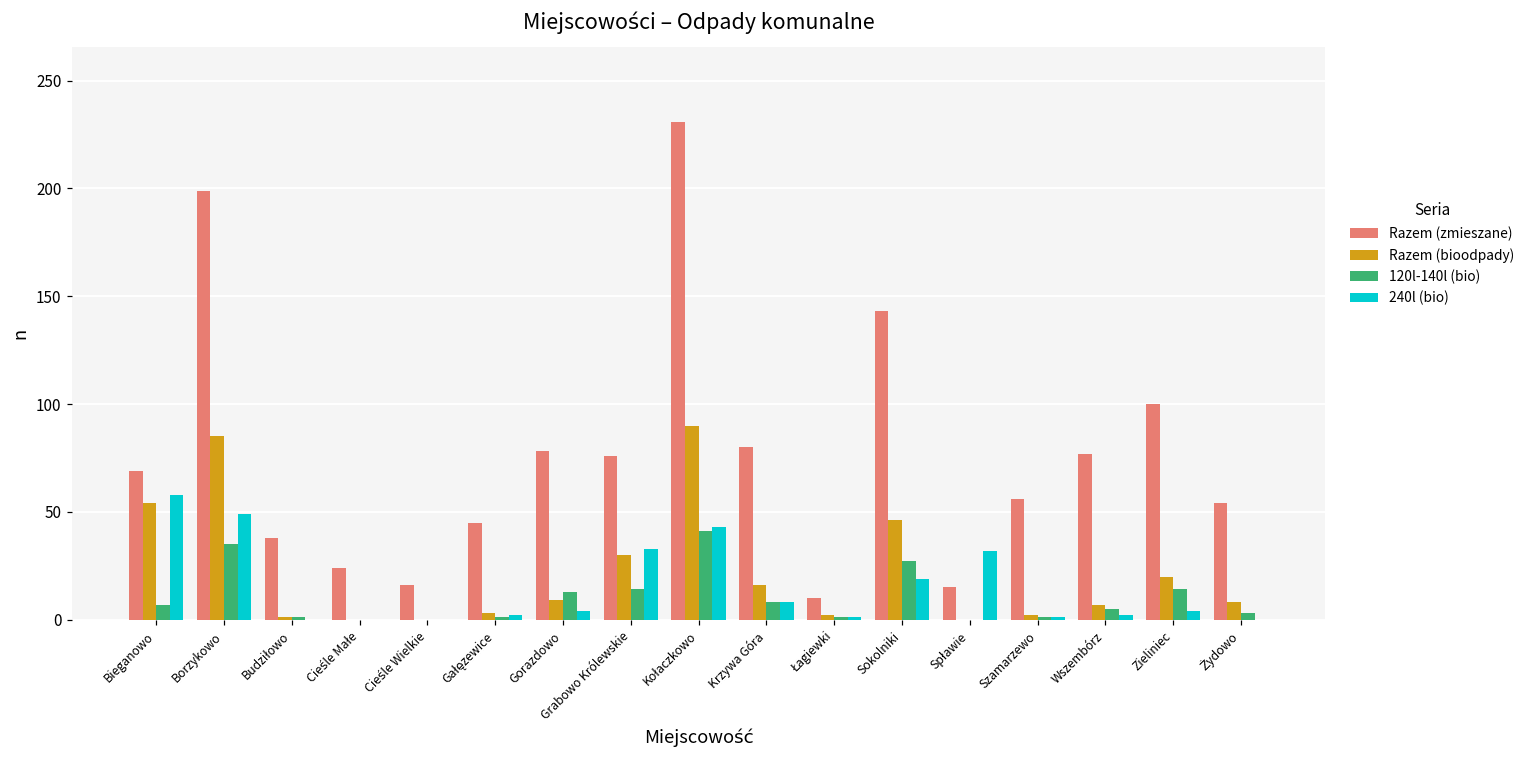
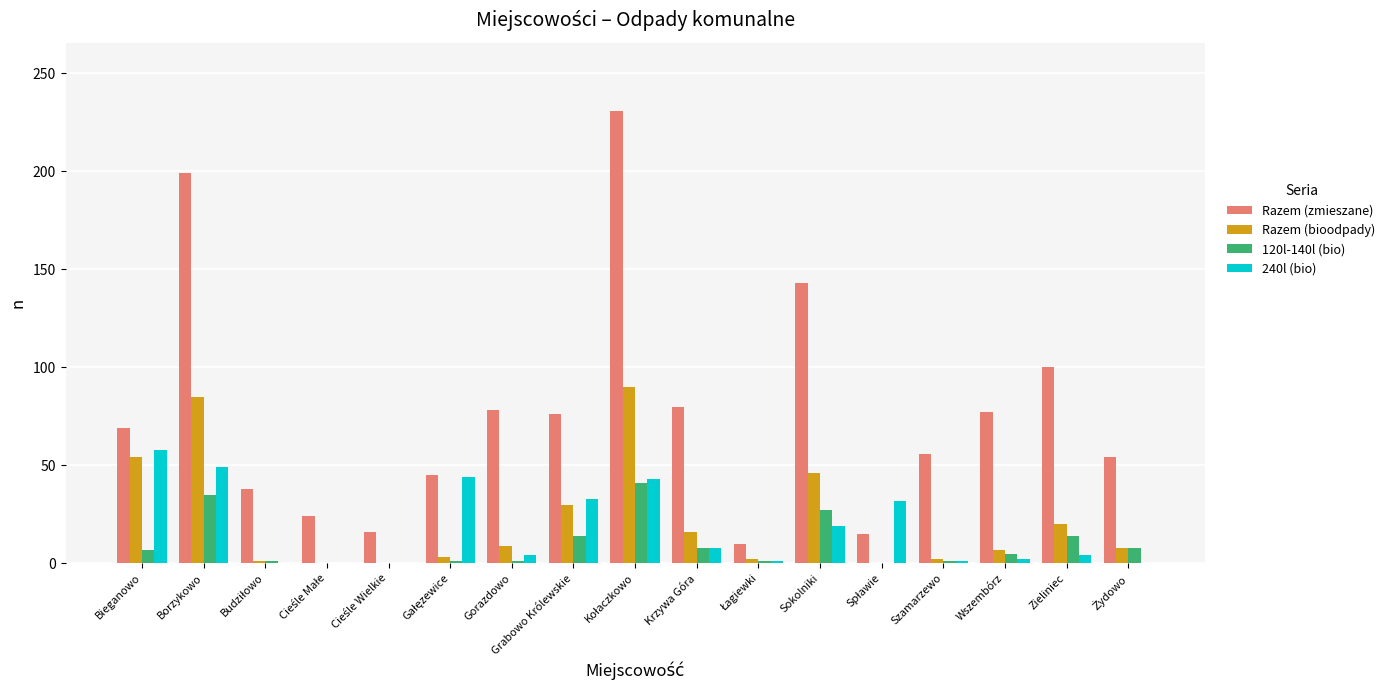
240l (bio), Gałęzewice: 2 -> 44
120l-140l (bio), Gorazdowo: 13 -> 1
120l-140l (bio), Żydowo: 3 -> 8
